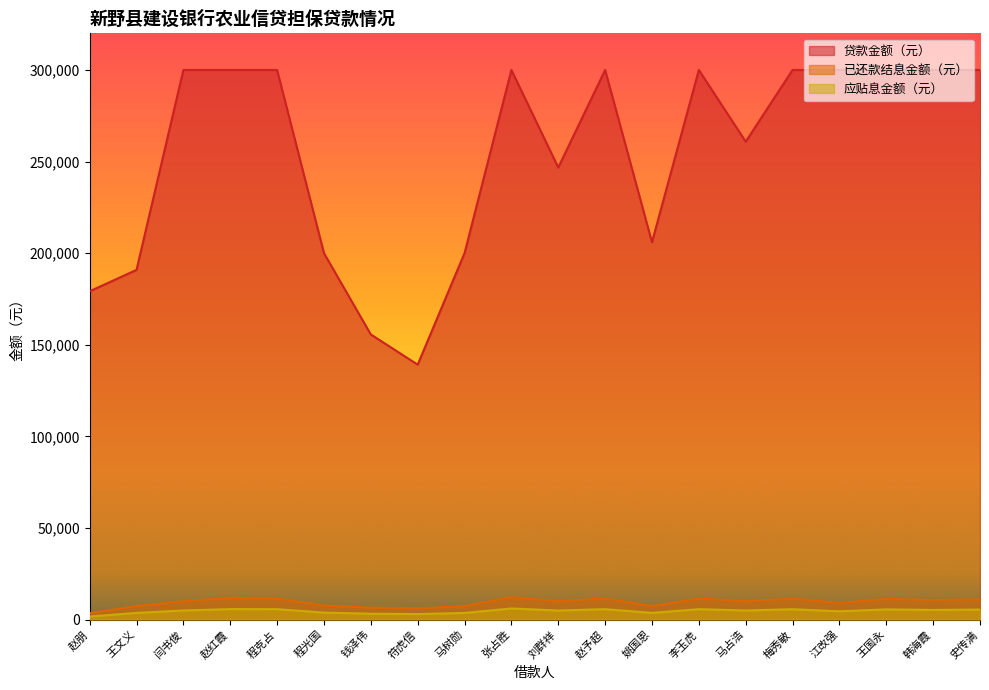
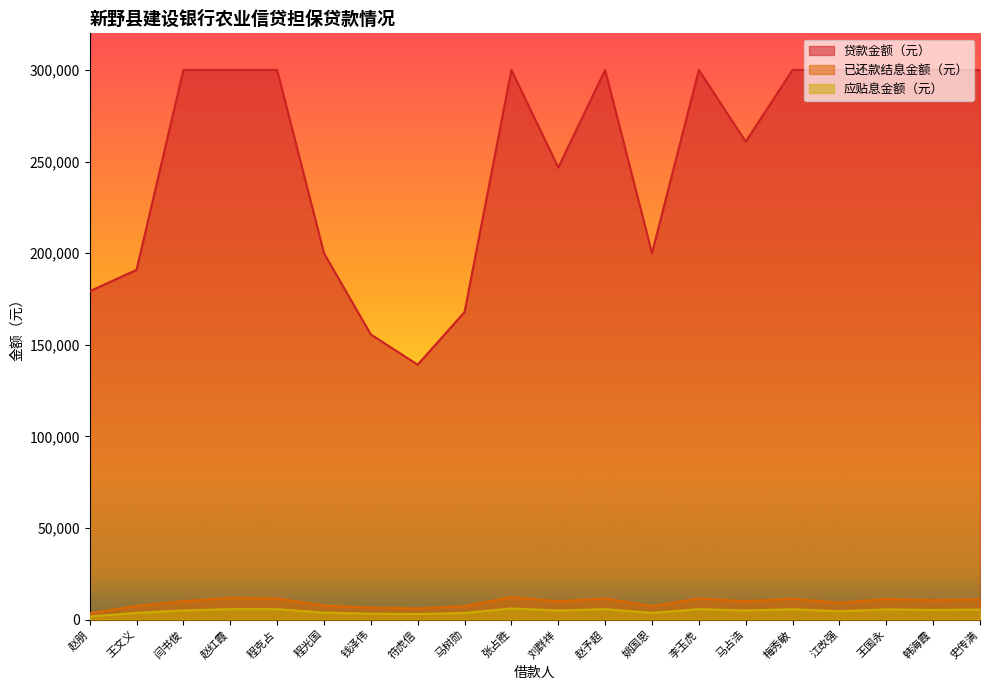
贷款金额（元）, 马树勋: 200,000 -> 168,000
贷款金额（元）, 姚国恩: 206,000 -> 200,000
